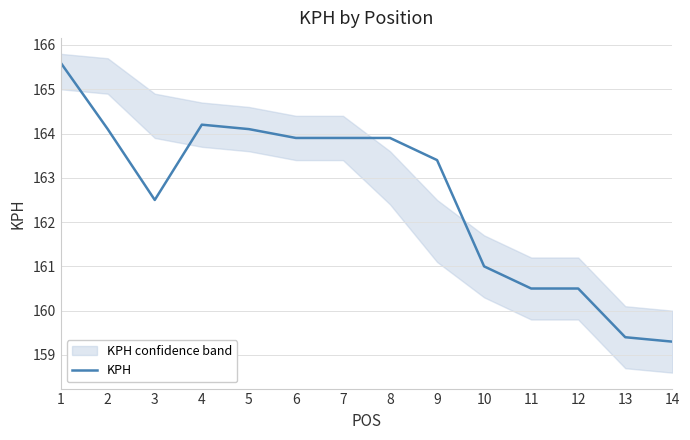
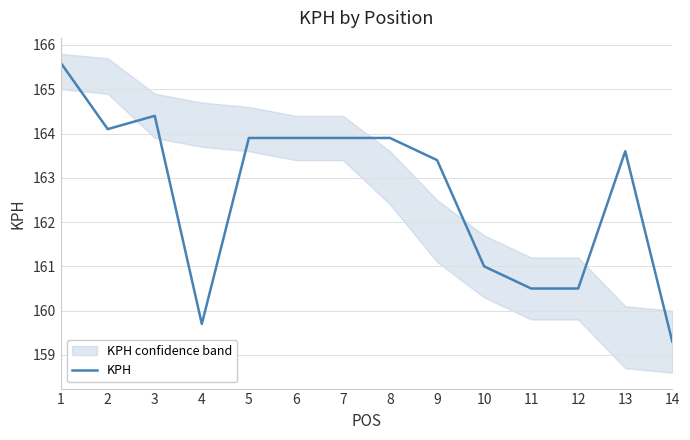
KPH, 3: 162.5 -> 164.4
KPH, 4: 164.2 -> 159.7
KPH, 5: 164.1 -> 163.9
KPH, 13: 159.4 -> 163.6
